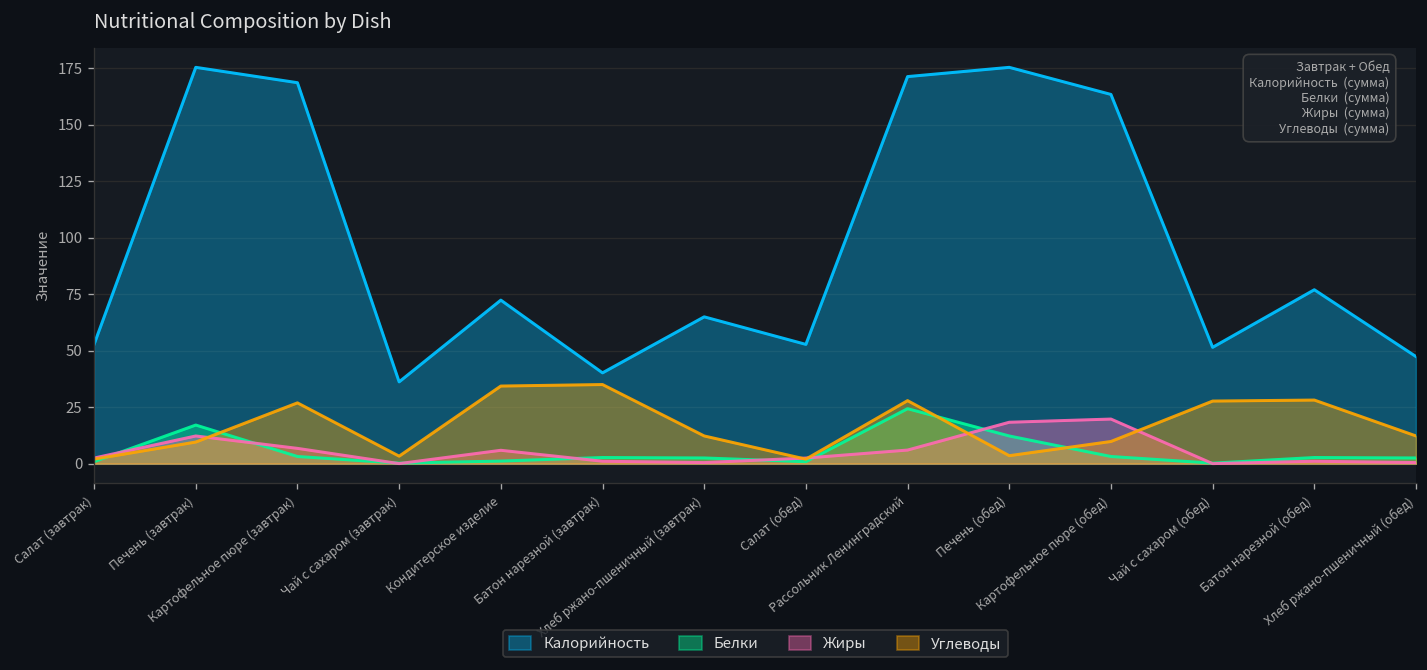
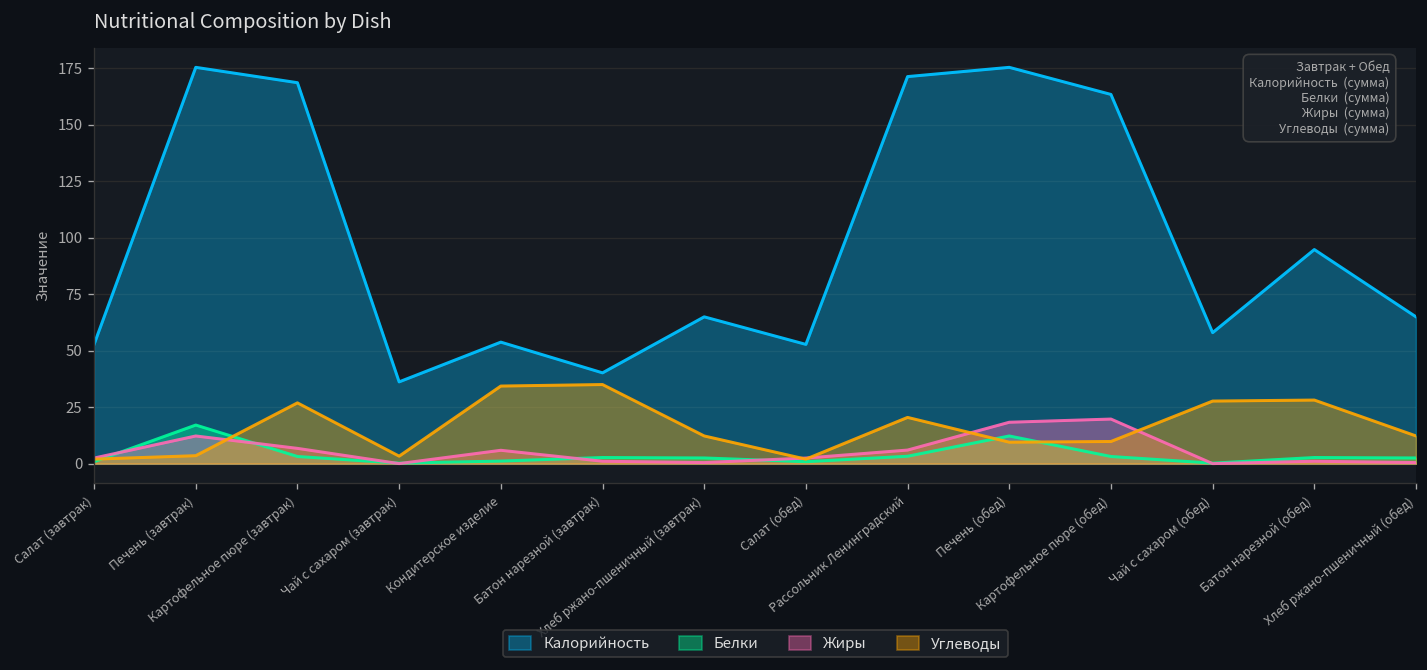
Углеводы, Печень (завтрак): 10 -> 4
Калорийность, Кондитерское изделие: 72 -> 54
Белки, Рассольник Ленинградский: 24 -> 3
Углеводы, Рассольник Ленинградский: 28 -> 20
Углеводы, Печень (обед): 4 -> 9
Калорийность, Чай с сахаром (обед): 52 -> 58
Калорийность, Батон нарезной (обед): 77 -> 95
Калорийность, Хлеб ржано-пшеничный (обед): 47 -> 65
